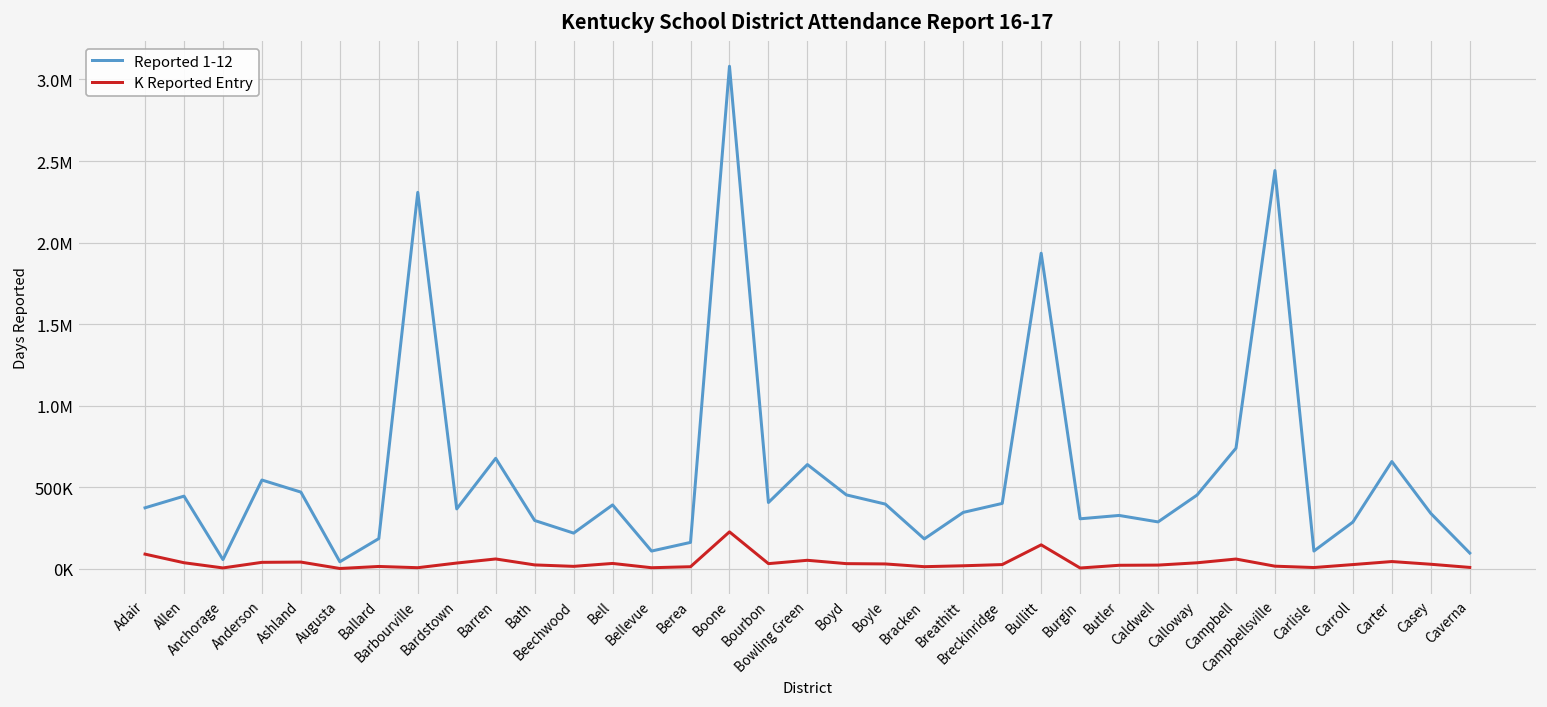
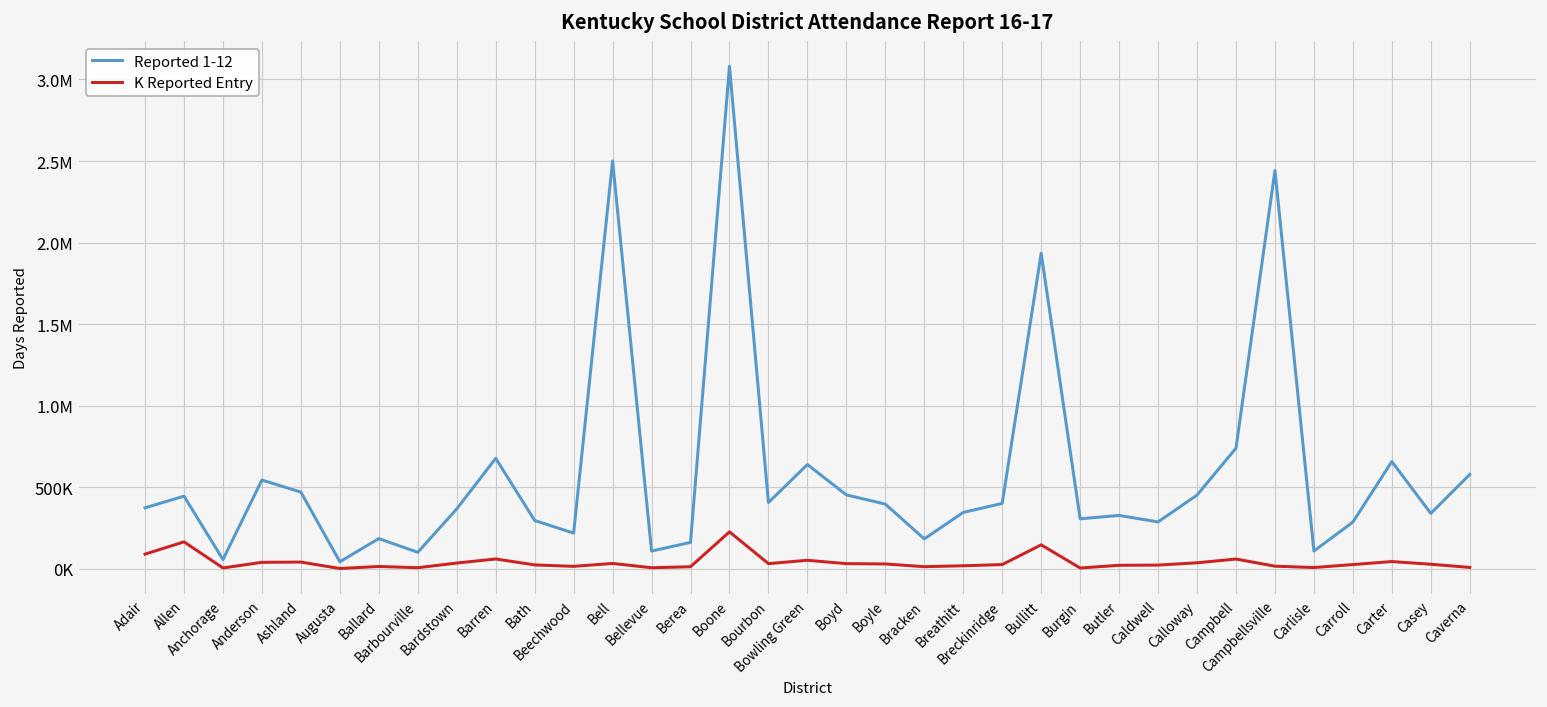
K Reported Entry, Allen: 40000 -> 170000
Reported 1-12, Barbourville: 2310000 -> 100000
Reported 1-12, Bell: 390000 -> 2500000
Reported 1-12, Caverna: 100000 -> 580000
